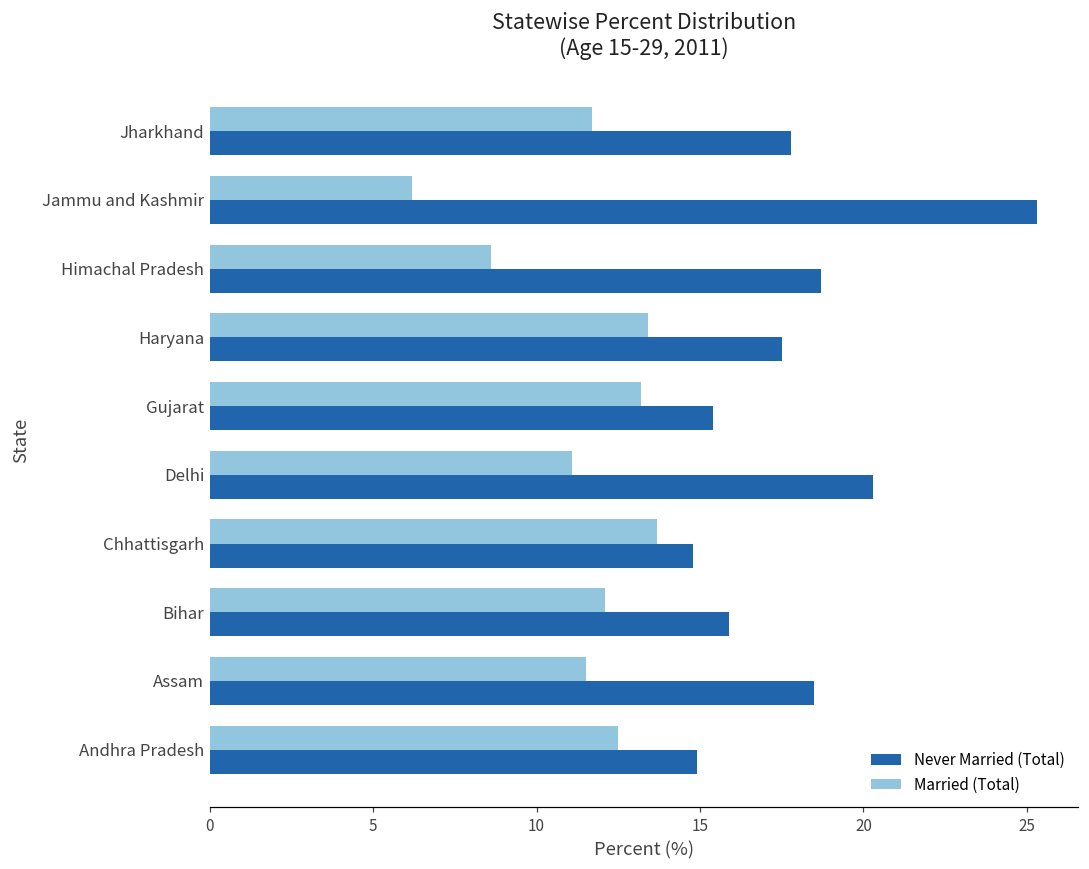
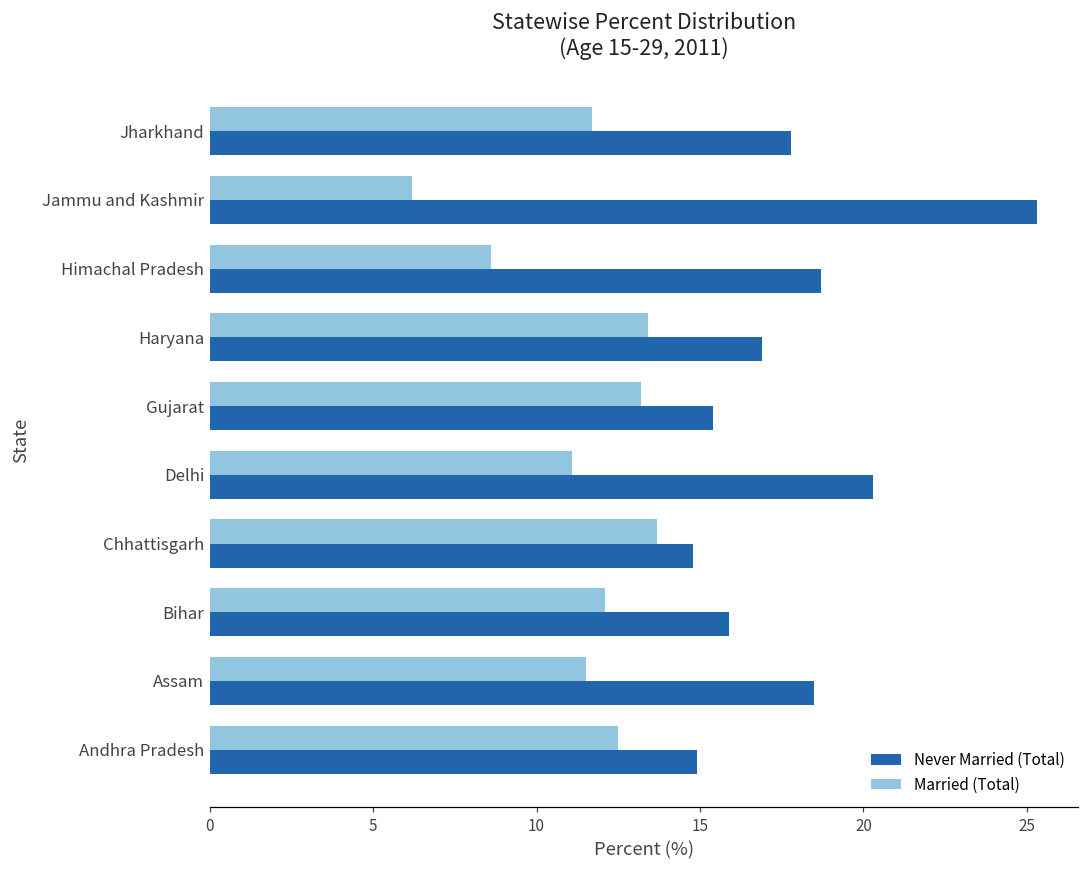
Never Married (Total), Haryana: 17.5 -> 16.9
